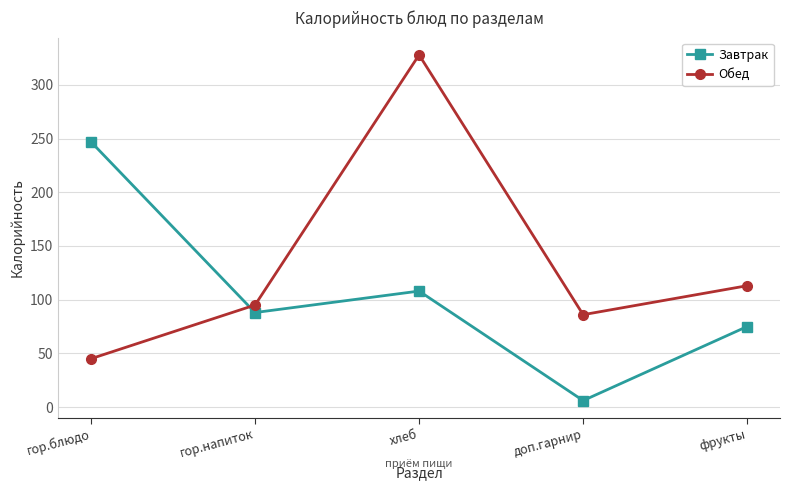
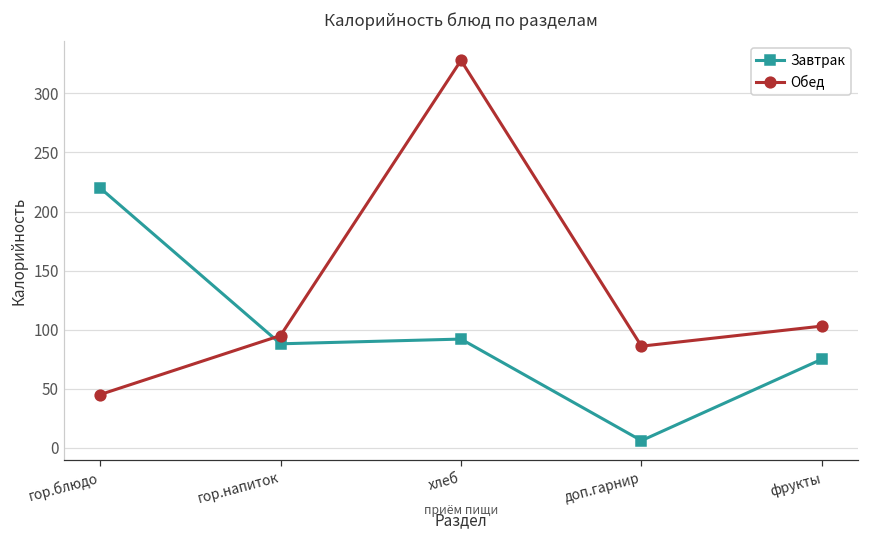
Завтрак, гор.блюдо: 247 -> 220
Завтрак, хлеб: 108 -> 92
Обед, фрукты: 113 -> 103
